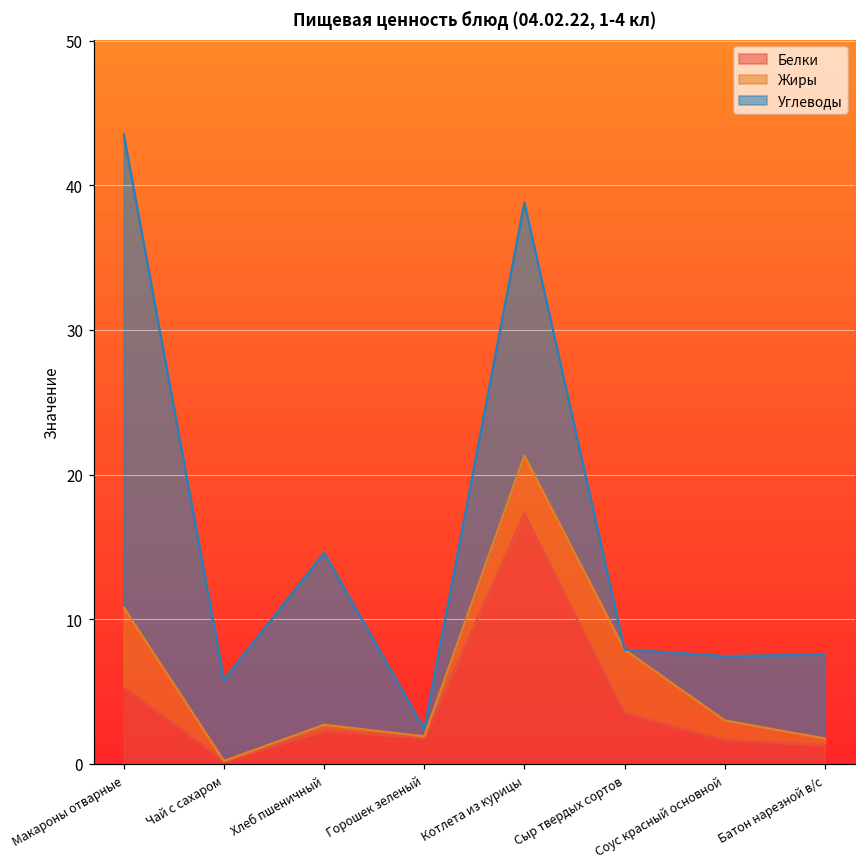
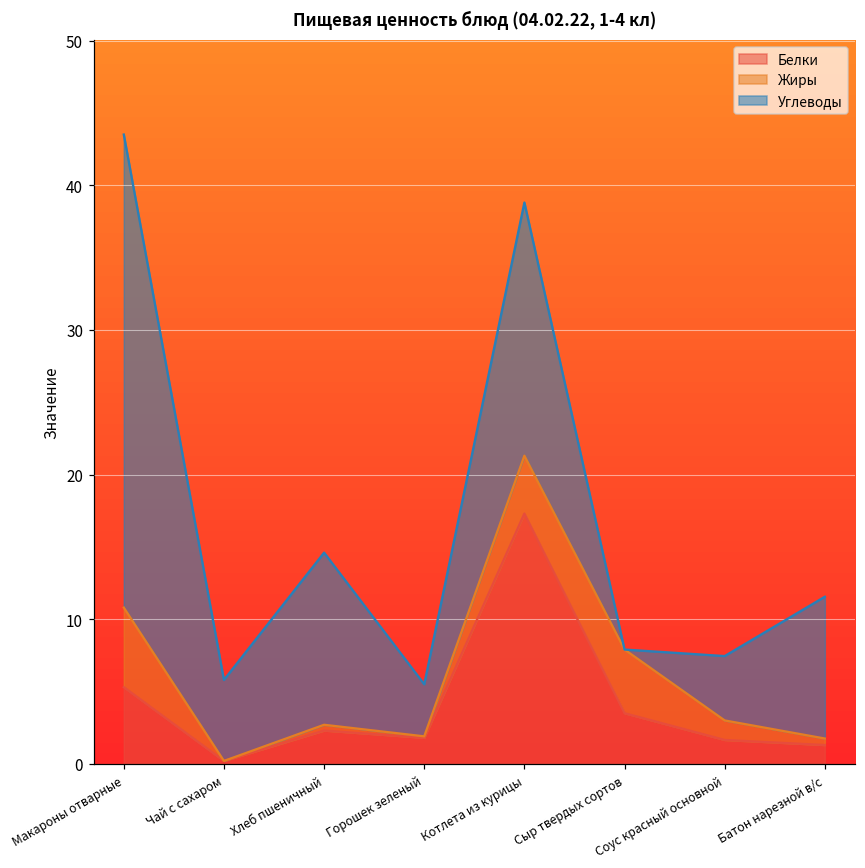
Углеводы, Горошек зеленый: 0.5 -> 3.6
Углеводы, Батон нарезной в/с: 5.8 -> 9.8
